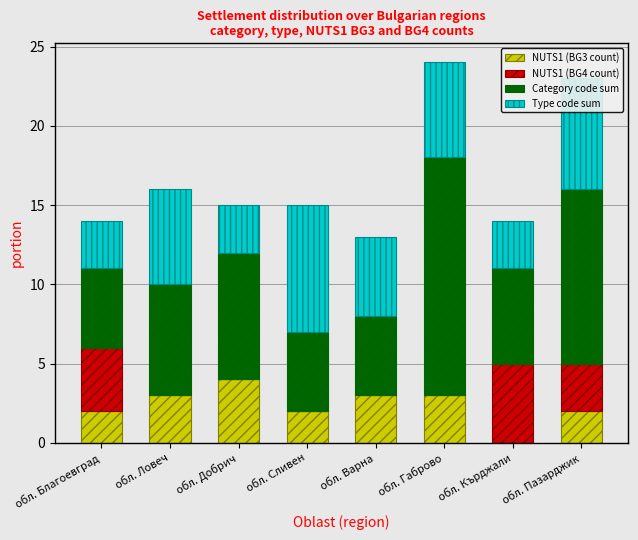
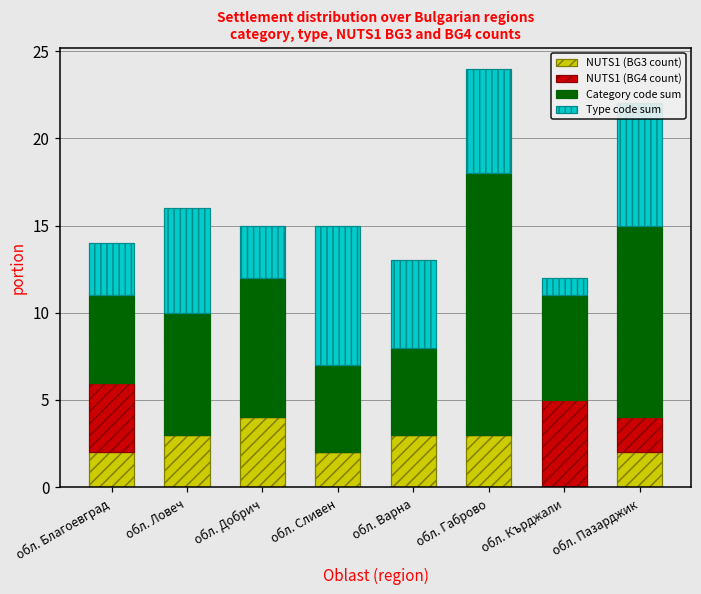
Type code sum, обл. Кърджали: 3 -> 1
NUTS1 (BG4 count), обл. Пазарджик: 3 -> 2
